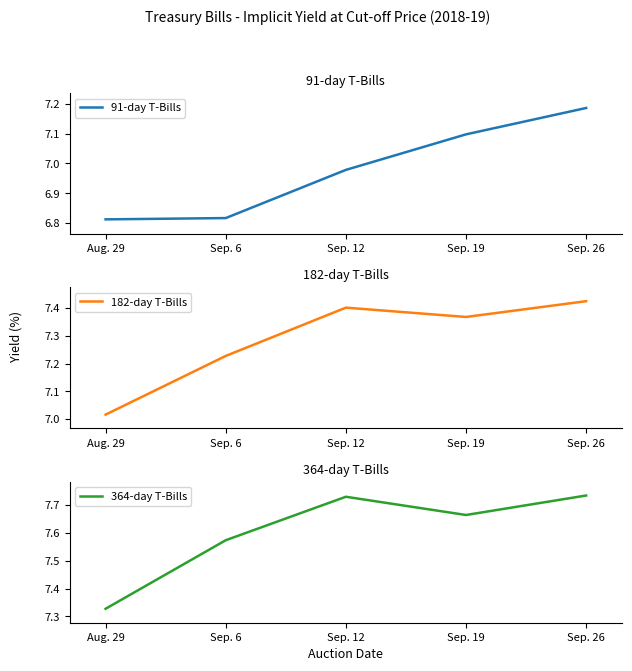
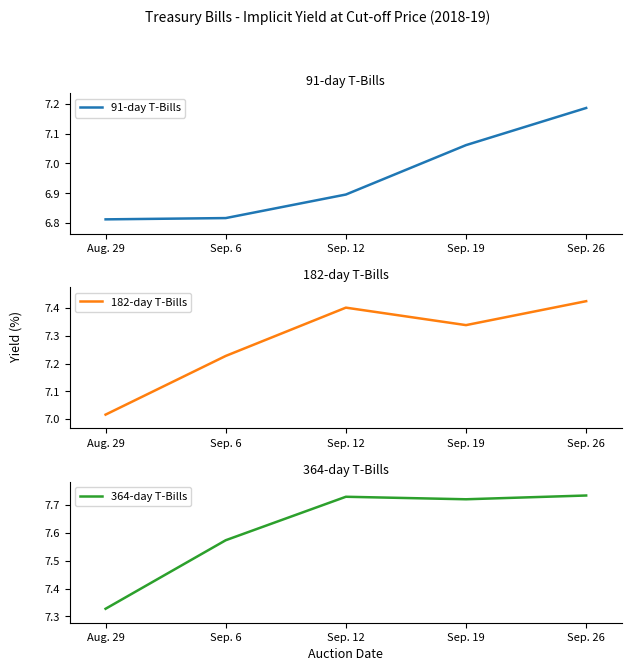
91-day T-Bills, Sep. 12: 6.98 -> 6.90
91-day T-Bills, Sep. 19: 7.10 -> 7.06
182-day T-Bills, Sep. 19: 7.37 -> 7.34
364-day T-Bills, Sep. 19: 7.66 -> 7.72
